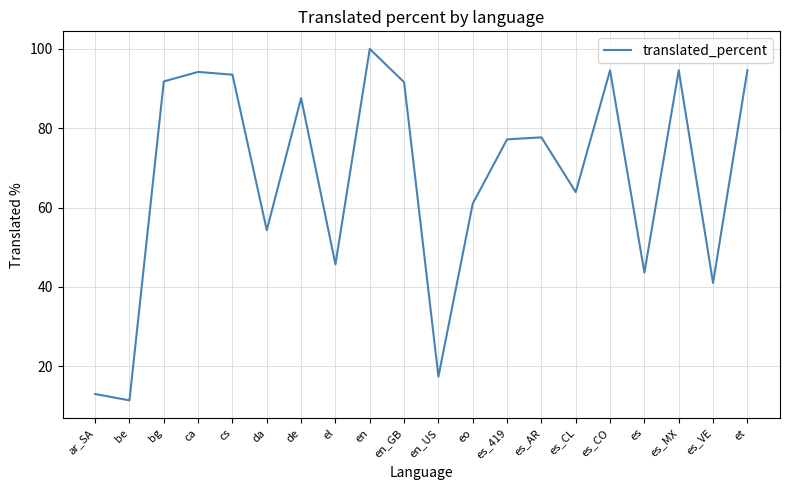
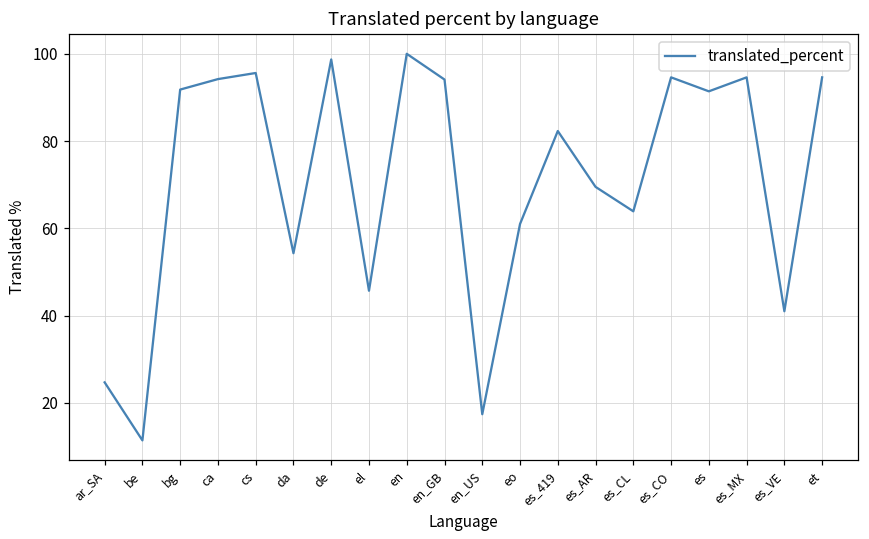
ar_SA: 13 -> 25
cs: 94 -> 96
de: 88 -> 99
en_GB: 92 -> 94
es_419: 77 -> 82
es_AR: 78 -> 70
es: 44 -> 91
